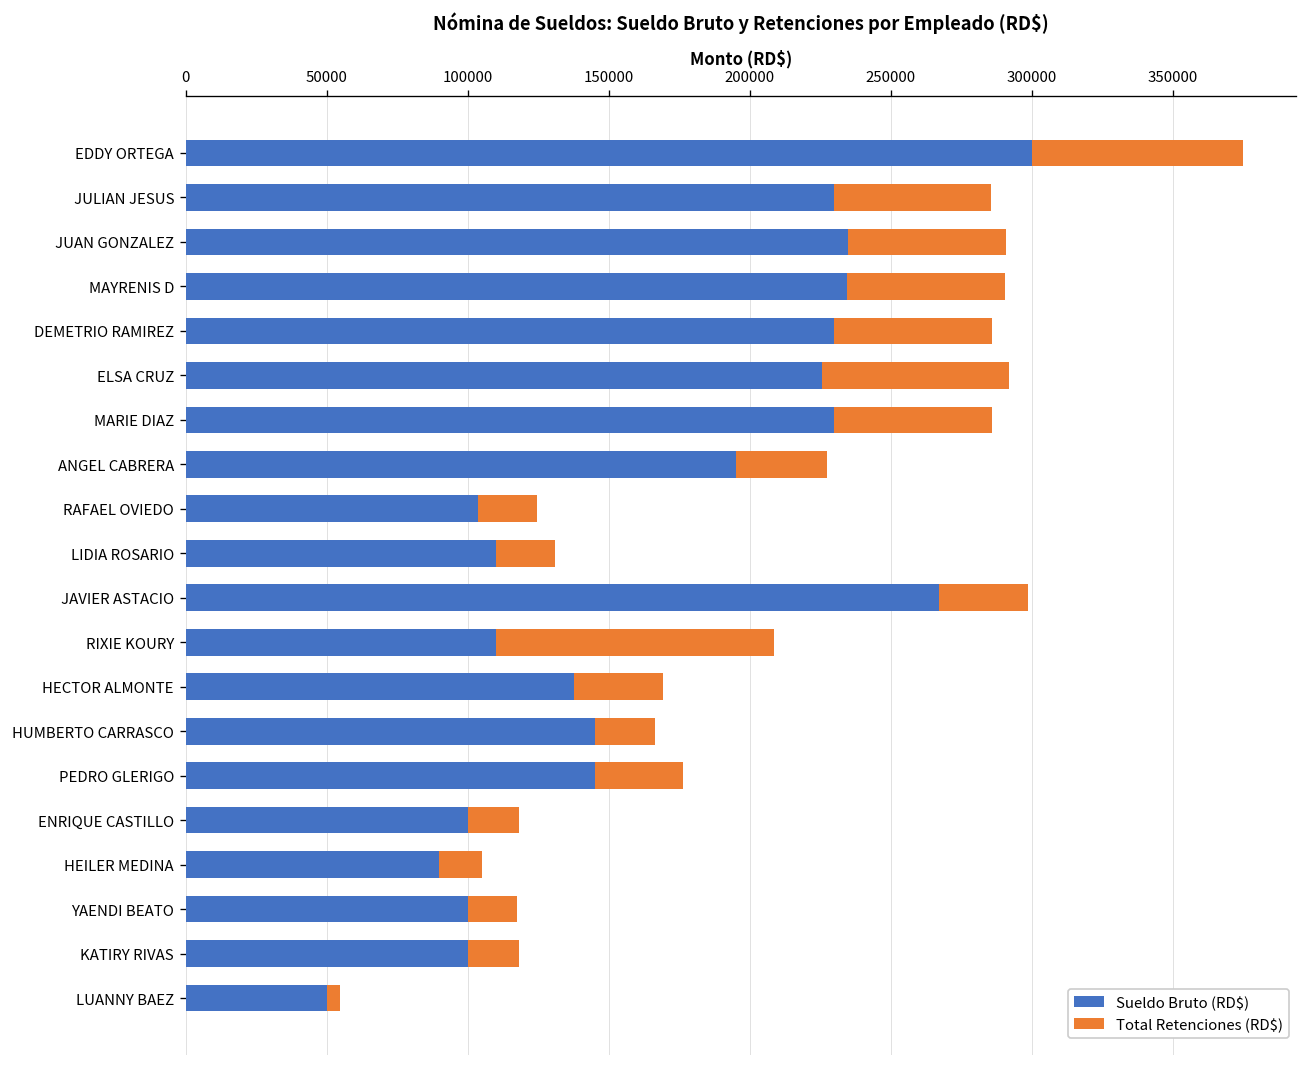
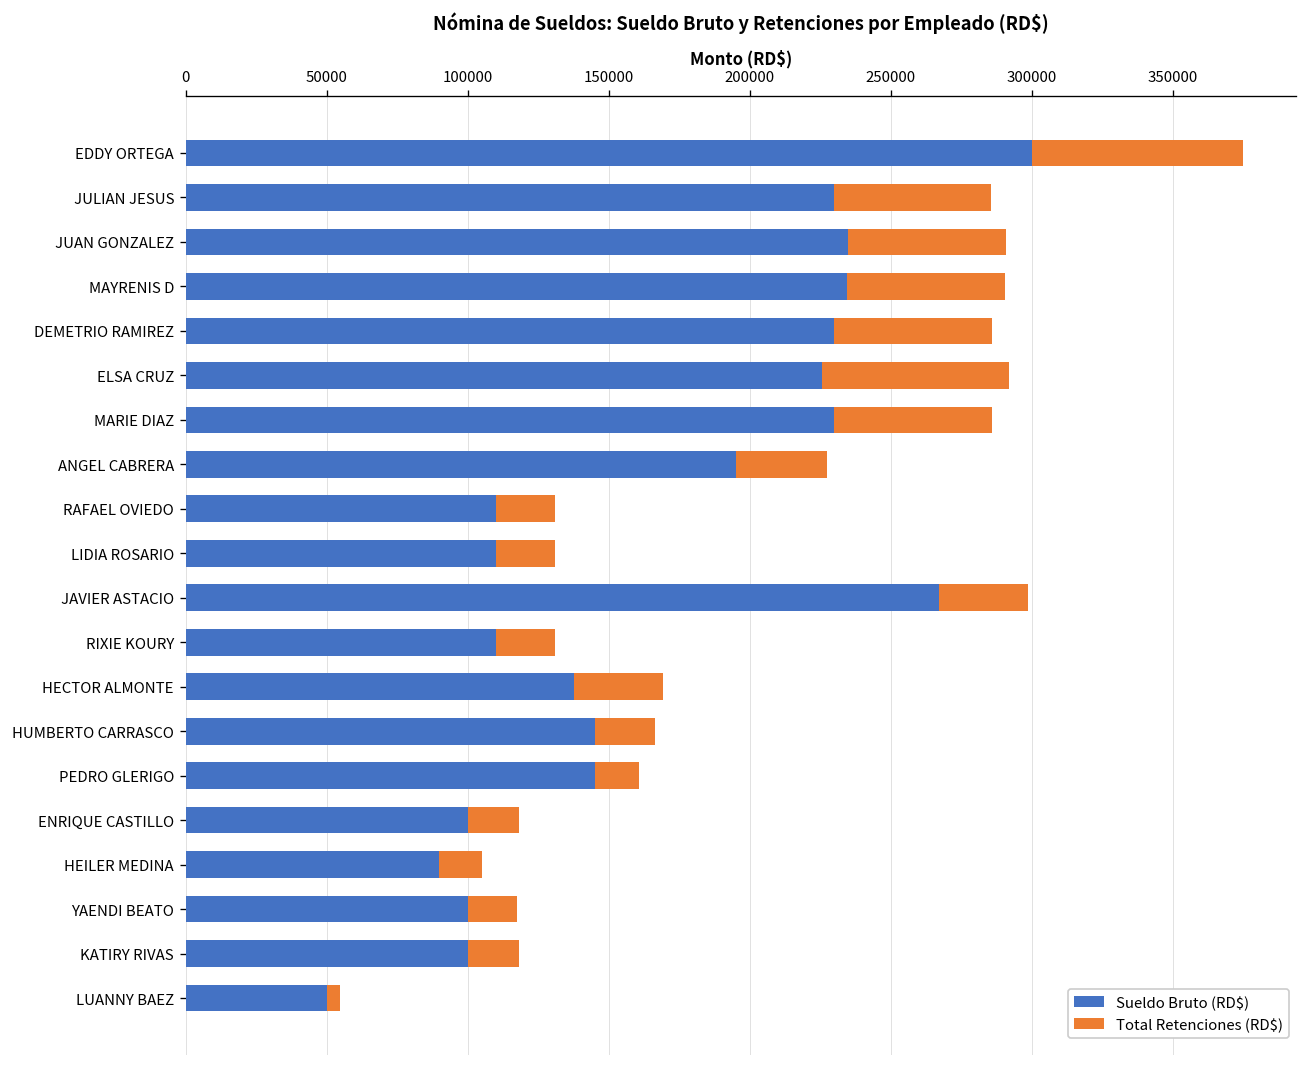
Sueldo Bruto (RD$), RAFAEL OVIEDO: 104000 -> 110000
Total Retenciones (RD$), RIXIE KOURY: 99000 -> 21000
Total Retenciones (RD$), PEDRO GLERIGO: 31000 -> 16000
